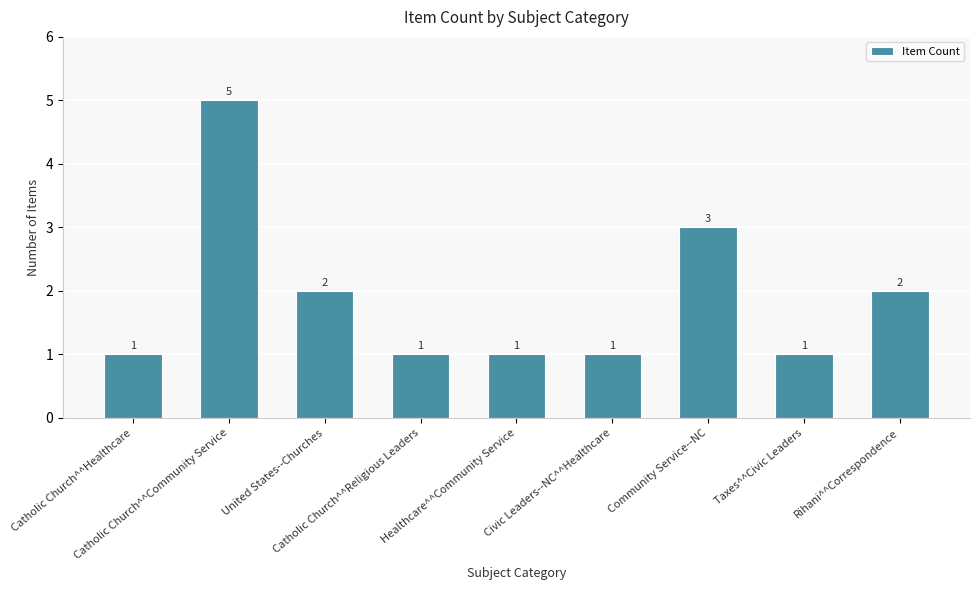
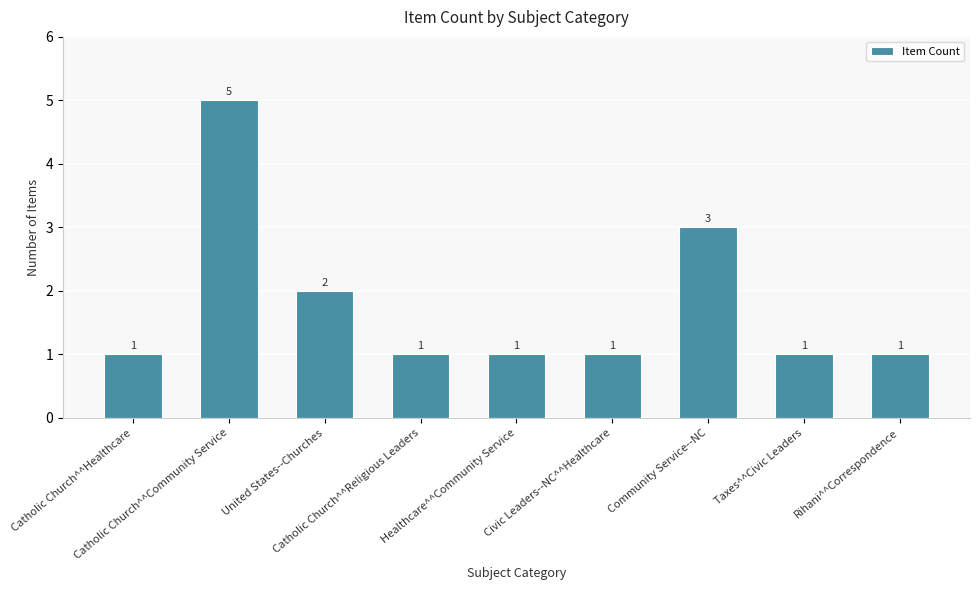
Rihani^^Correspondence: 2 -> 1
